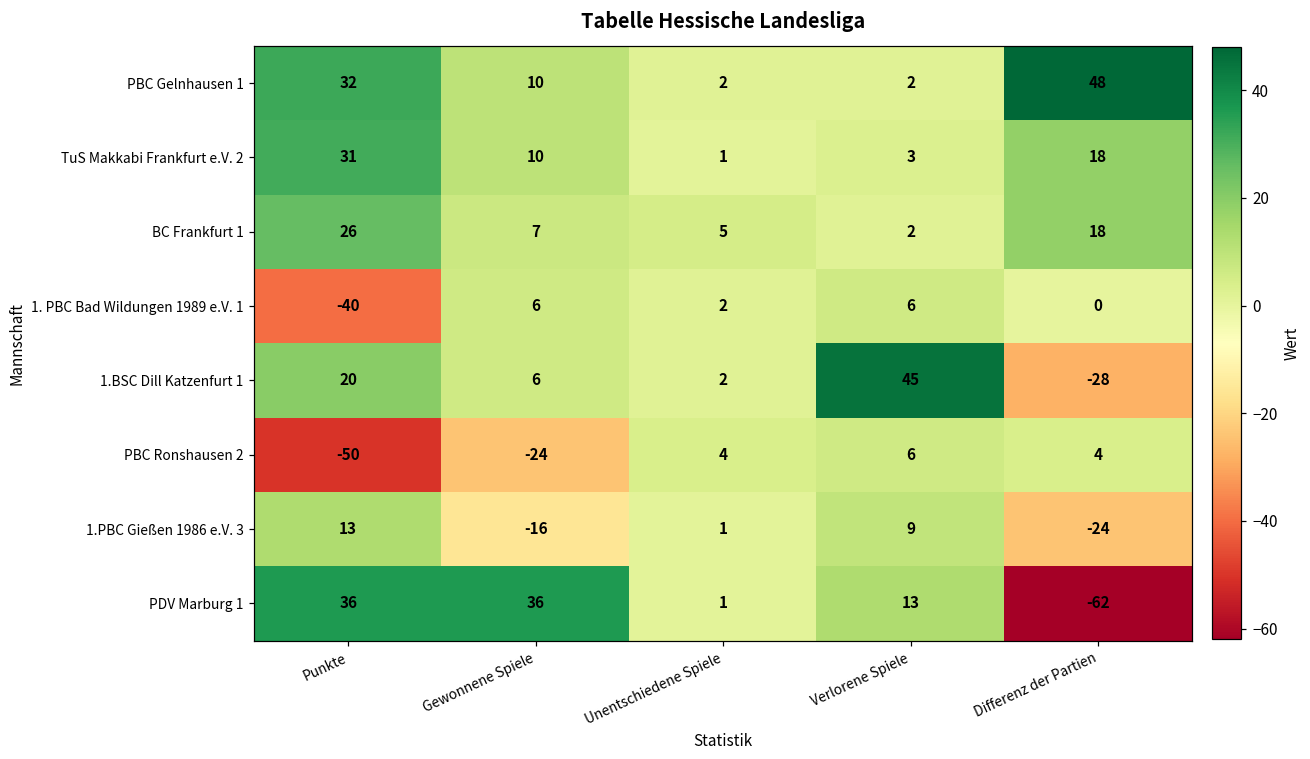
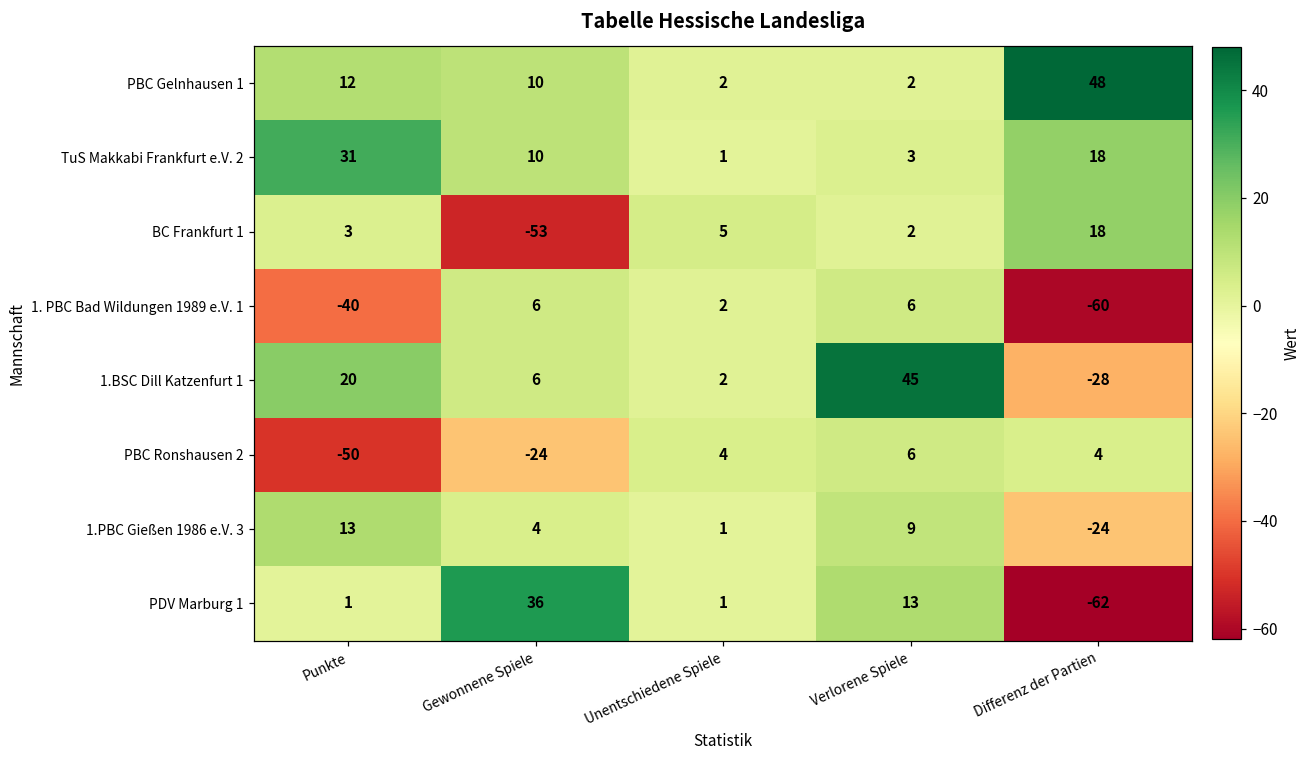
PBC Gelnhausen 1, Punkte: 32 -> 12
BC Frankfurt 1, Punkte: 26 -> 3
BC Frankfurt 1, Gewonnene Spiele: 7 -> -53
1. PBC Bad Wildungen 1989 e.V. 1, Differenz der Partien: 0 -> -60
1.PBC Gießen 1986 e.V. 3, Gewonnene Spiele: -16 -> 4
PDV Marburg 1, Punkte: 36 -> 1
